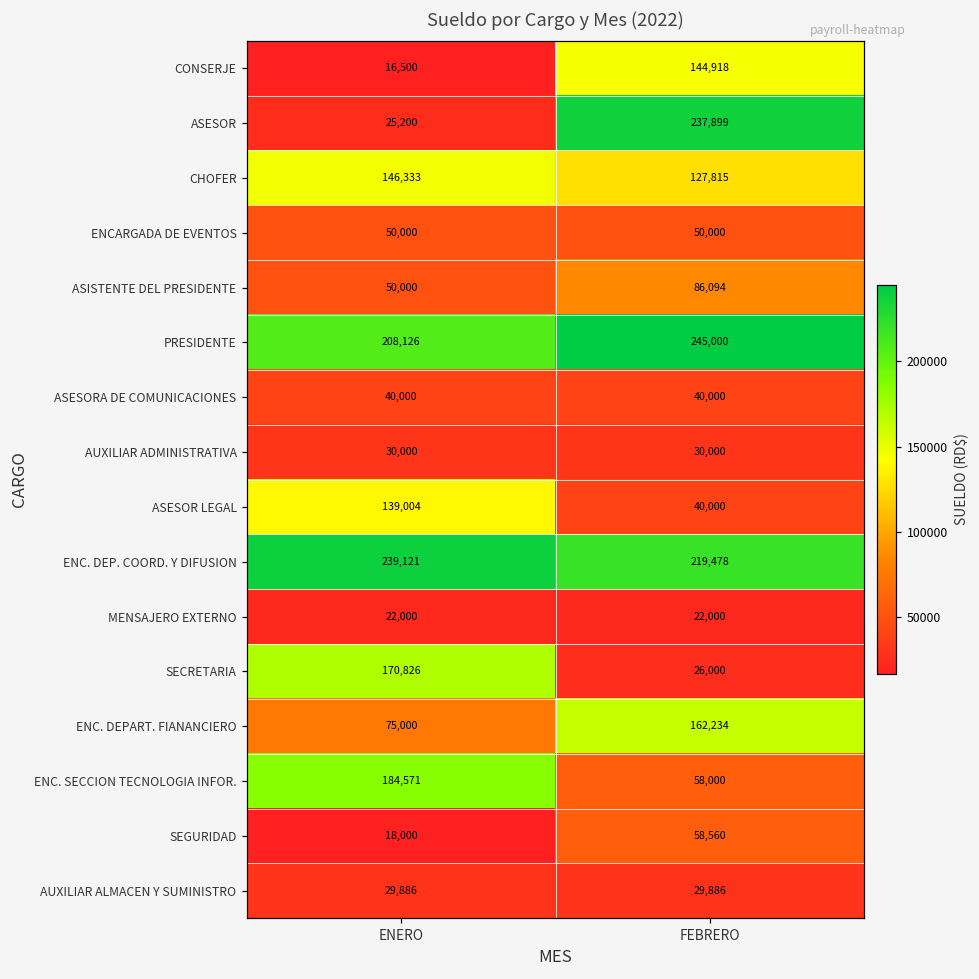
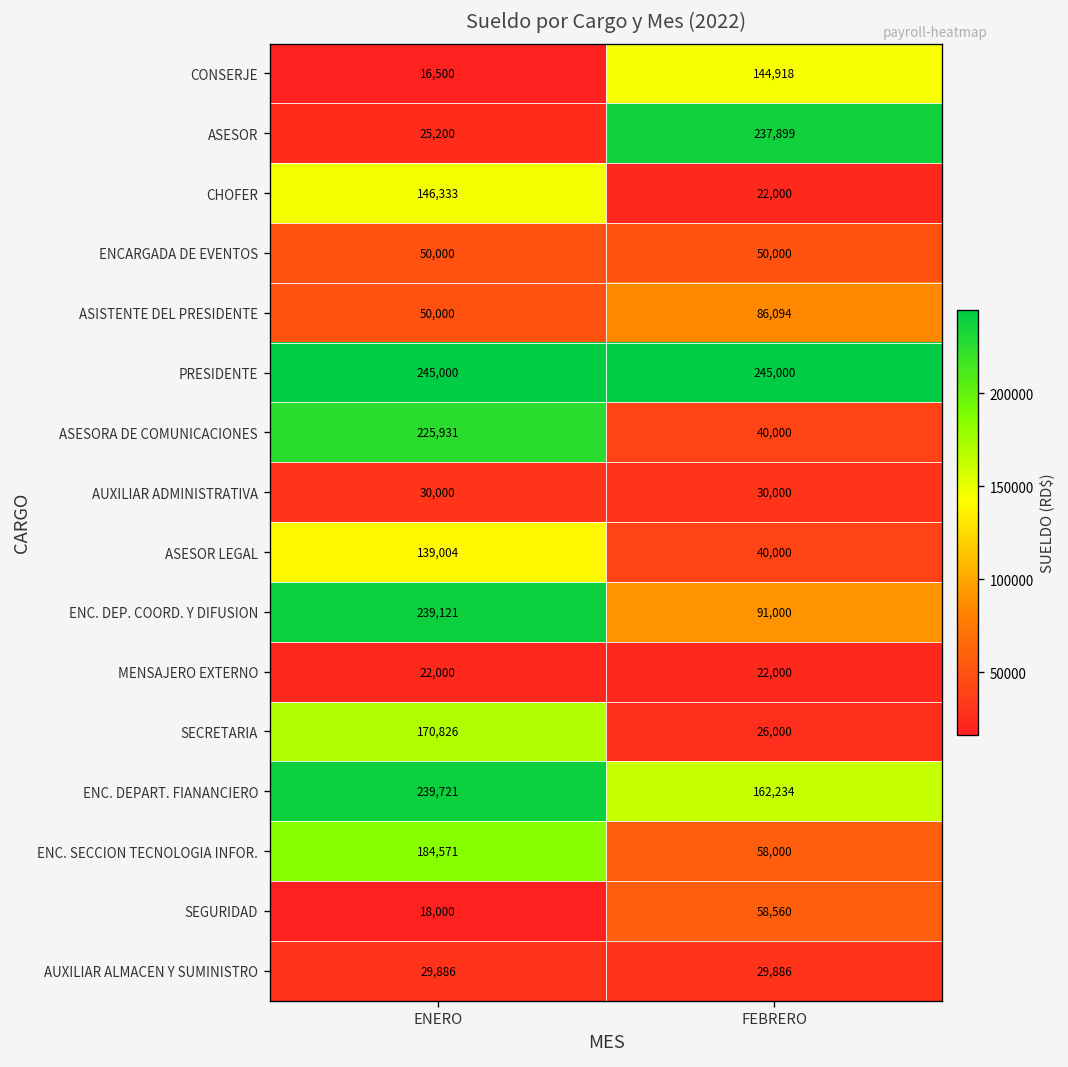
CHOFER, FEBRERO: 127,815 -> 22,000
PRESIDENTE, ENERO: 208,126 -> 245,000
ASESORA DE COMUNICACIONES, ENERO: 40,000 -> 225,931
ENC. DEP. COORD. Y DIFUSION, FEBRERO: 219,478 -> 91,000
ENC. DEPART. FIANANCIERO, ENERO: 75,000 -> 239,721
